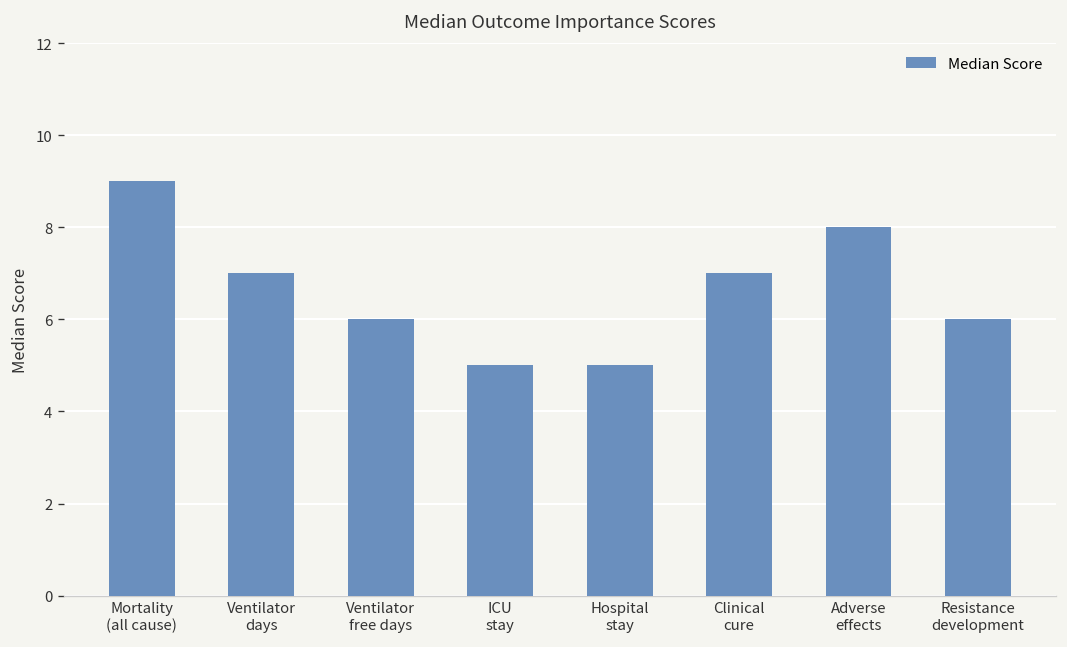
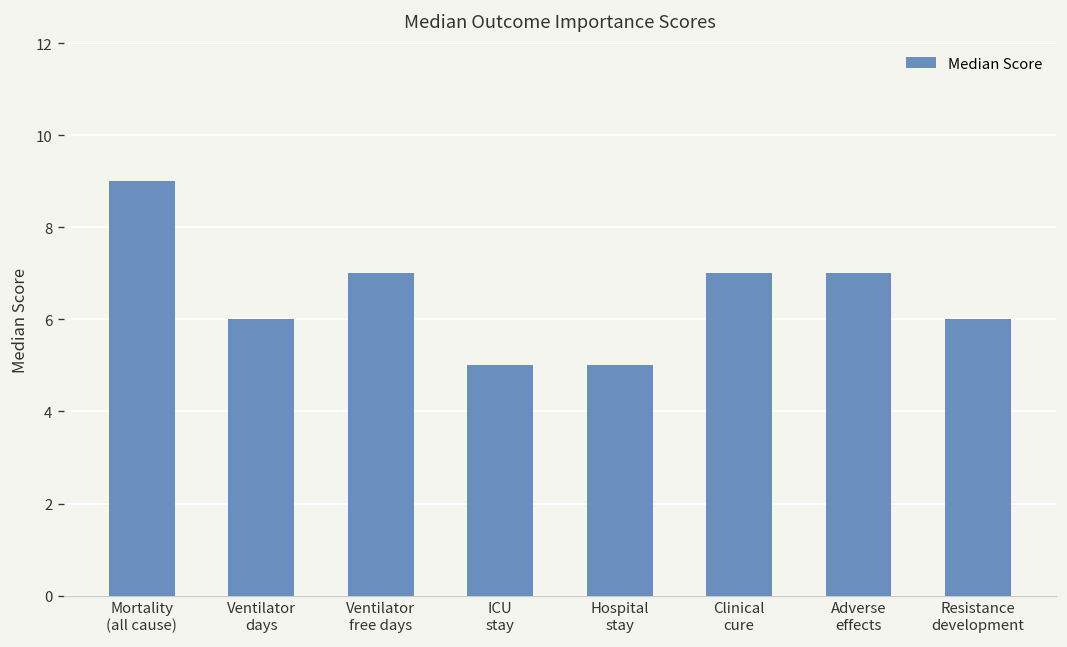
Ventilator days: 7 -> 6
Ventilator free days: 6 -> 7
Adverse effects: 8 -> 7
